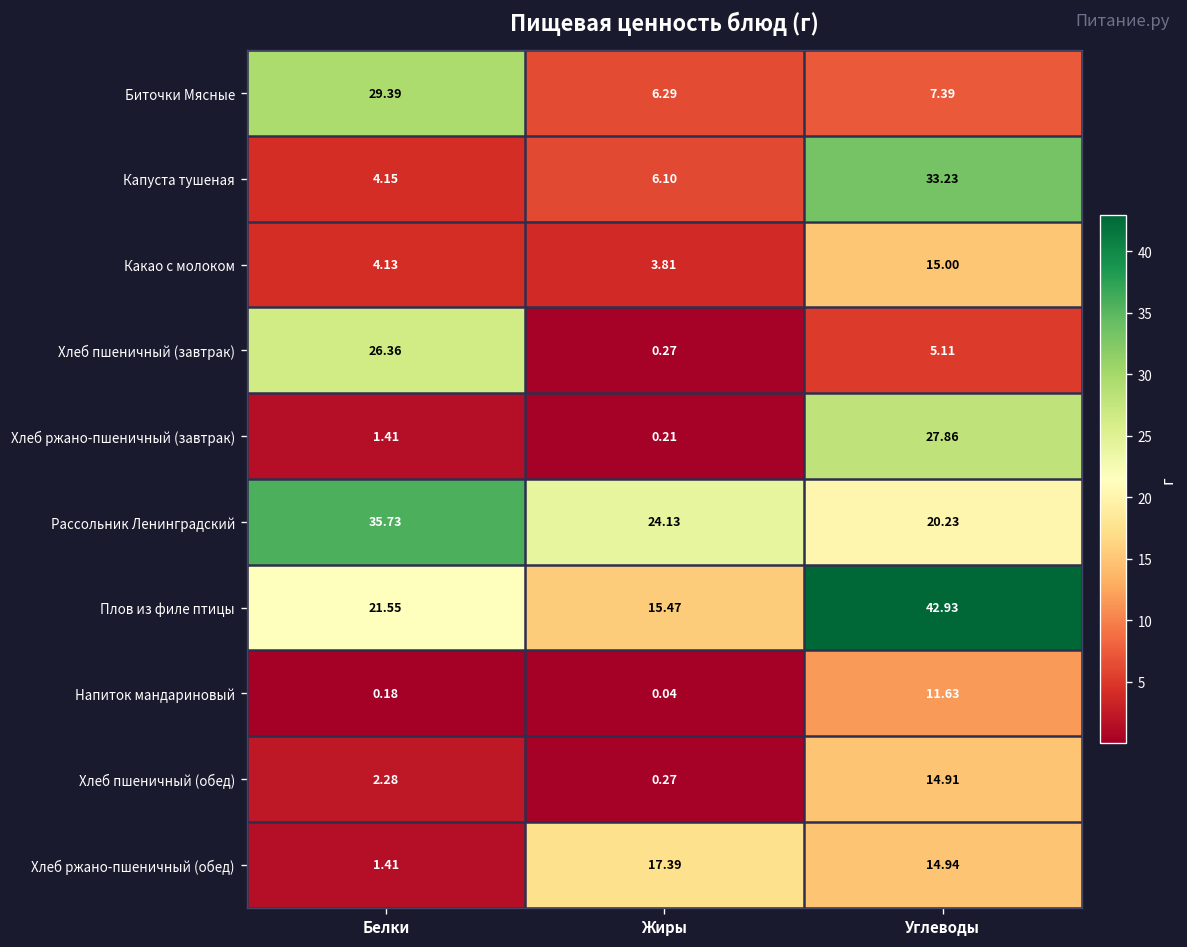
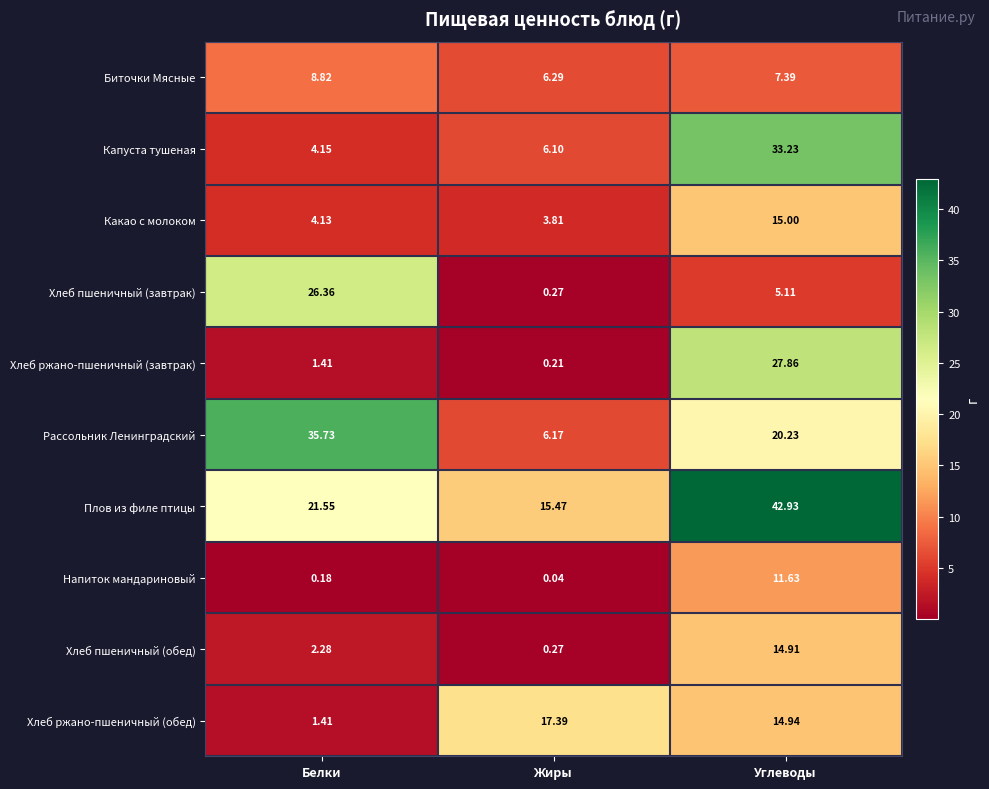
Биточки Мясные, Белки: 29.39 -> 8.82
Рассольник Ленинградский, Жиры: 24.13 -> 6.17
